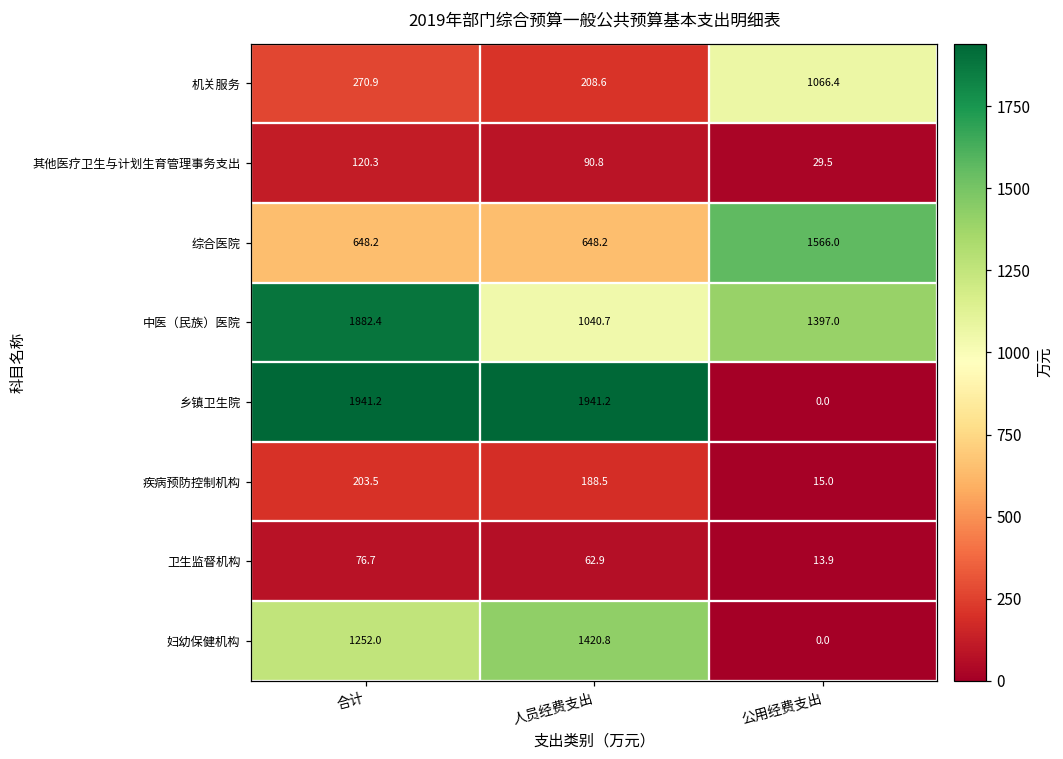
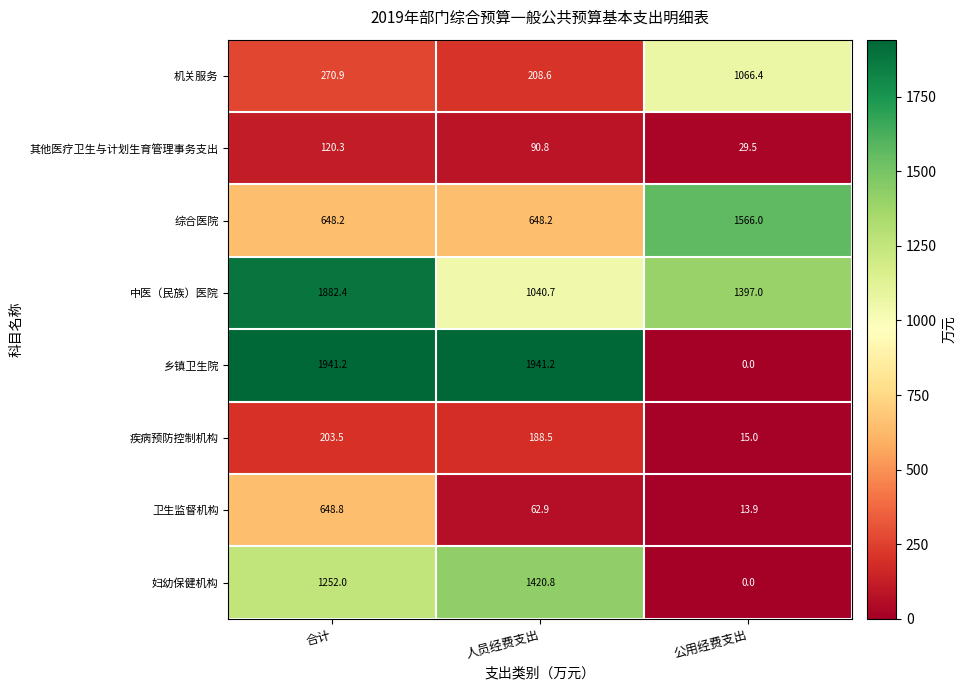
卫生监督机构, 合计: 76.7 -> 648.8
